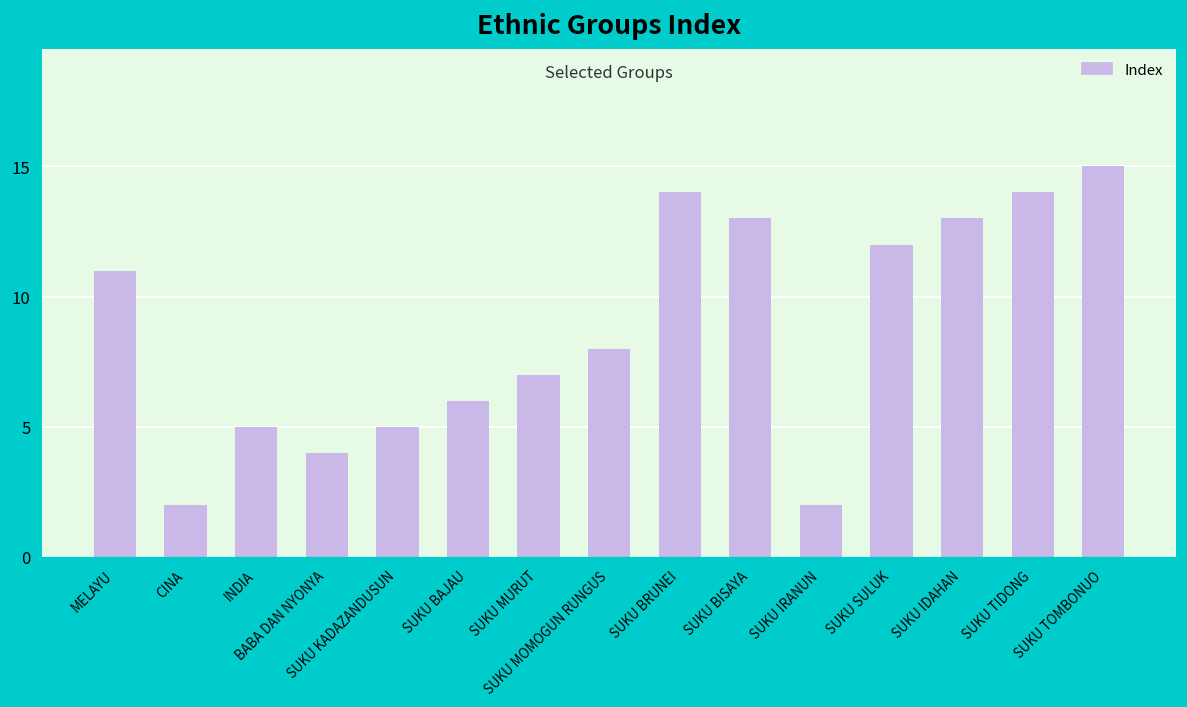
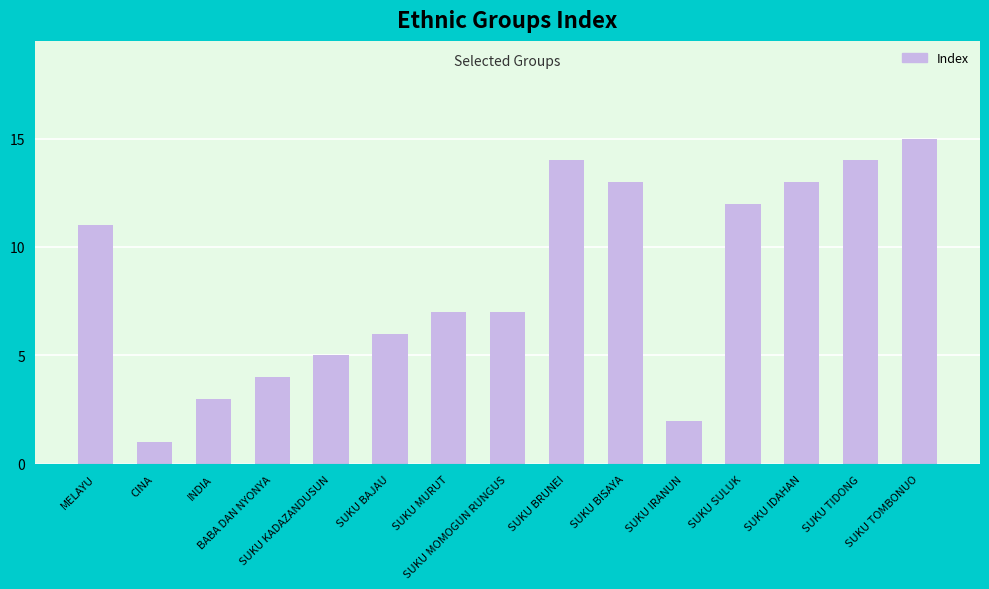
CINA: 2 -> 1
INDIA: 5 -> 3
SUKU MOMOGUN RUNGUS: 8 -> 7
